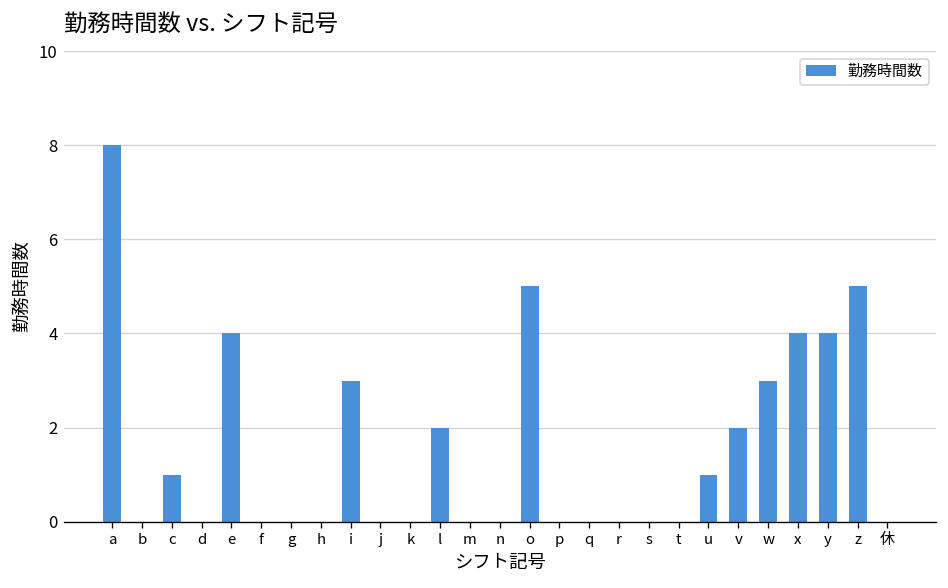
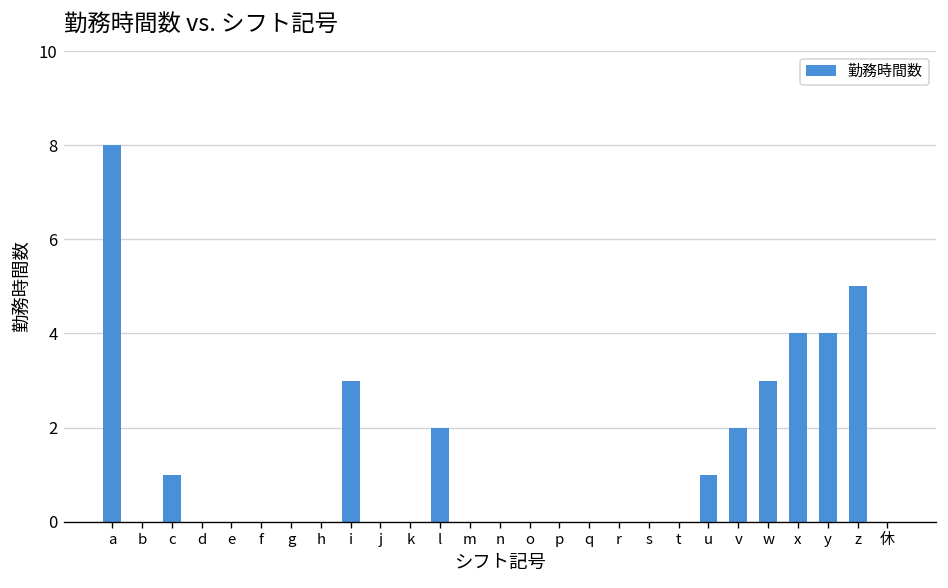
e: 4 -> 0
o: 5 -> 0
